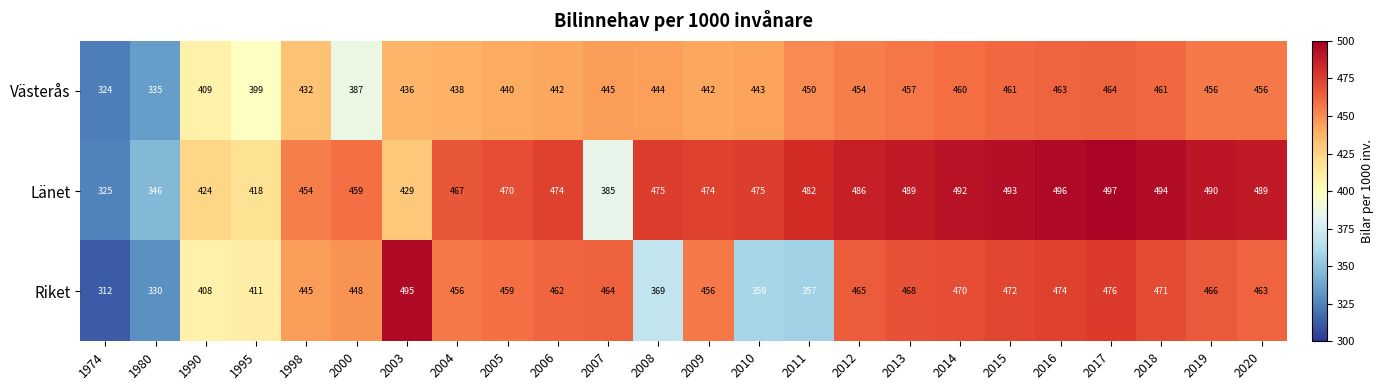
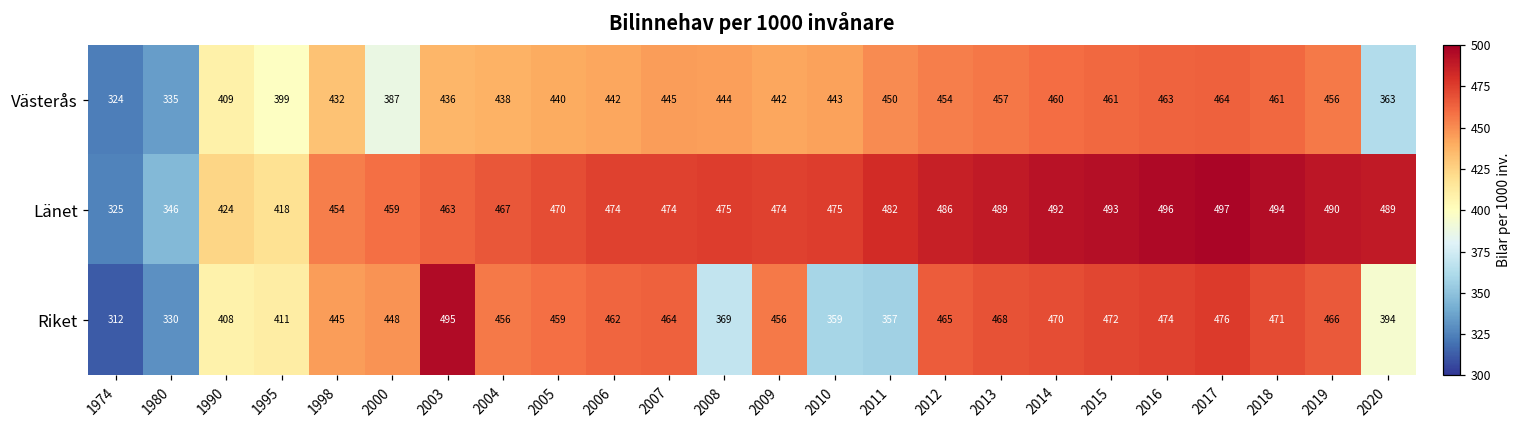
Västerås, 2020: 456 -> 363
Länet, 2003: 429 -> 463
Länet, 2007: 385 -> 474
Riket, 2020: 463 -> 394
